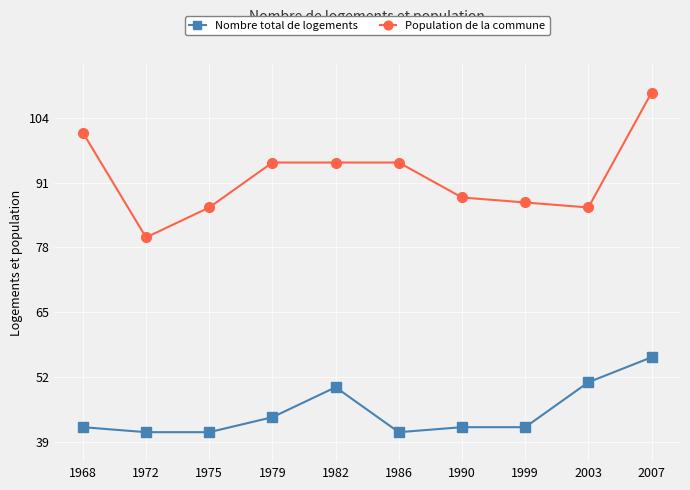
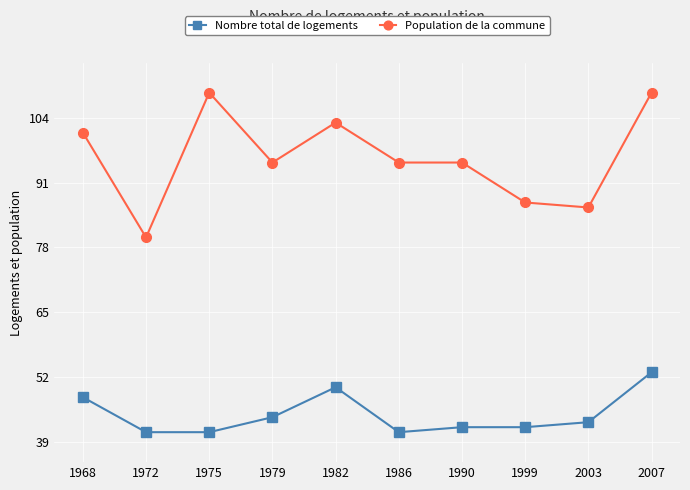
Nombre total de logements, 1968: 42 -> 48
Population de la commune, 1975: 86 -> 109
Population de la commune, 1982: 95 -> 103
Population de la commune, 1990: 88 -> 95
Nombre total de logements, 2003: 51 -> 43
Nombre total de logements, 2007: 56 -> 53
